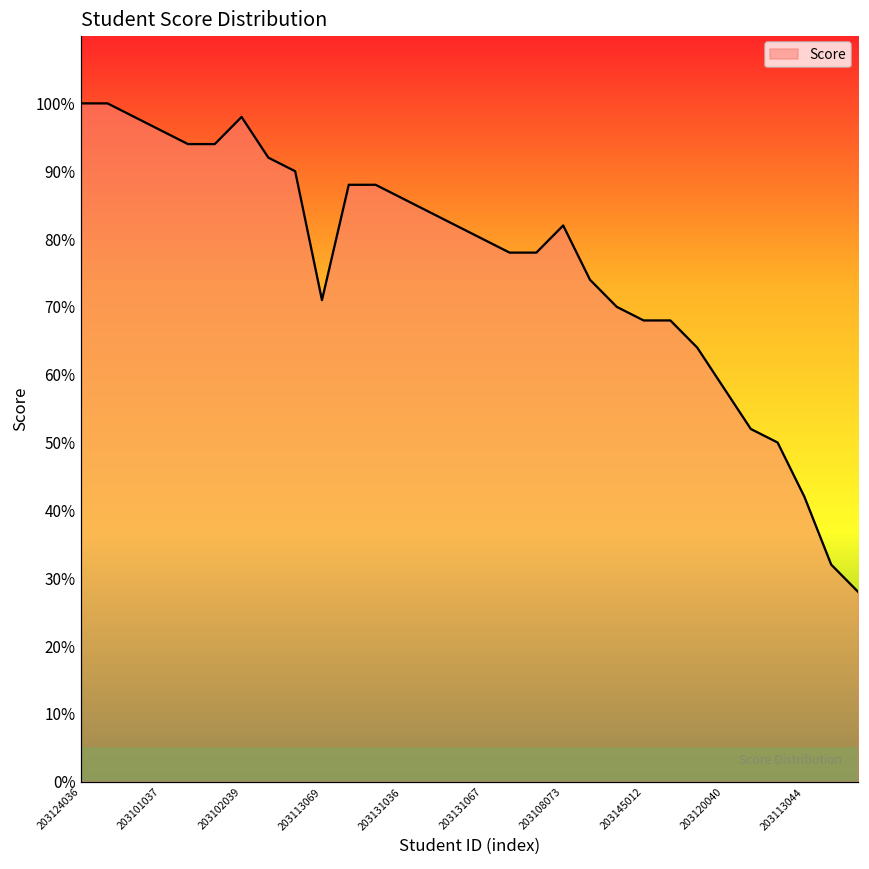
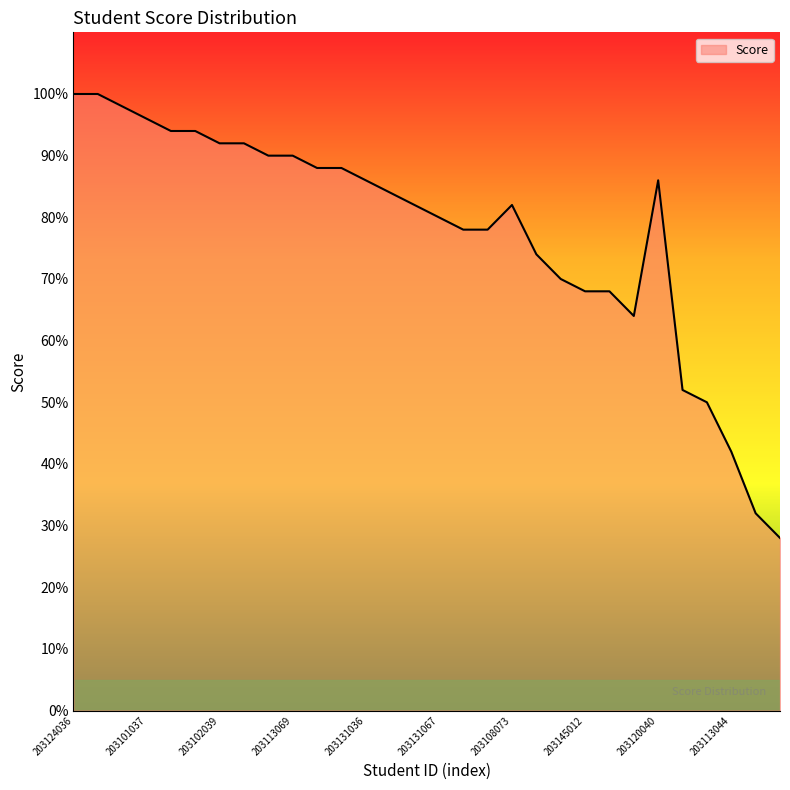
203102039: 98% -> 92%
203113069: 71% -> 90%
203120040: 58% -> 86%
